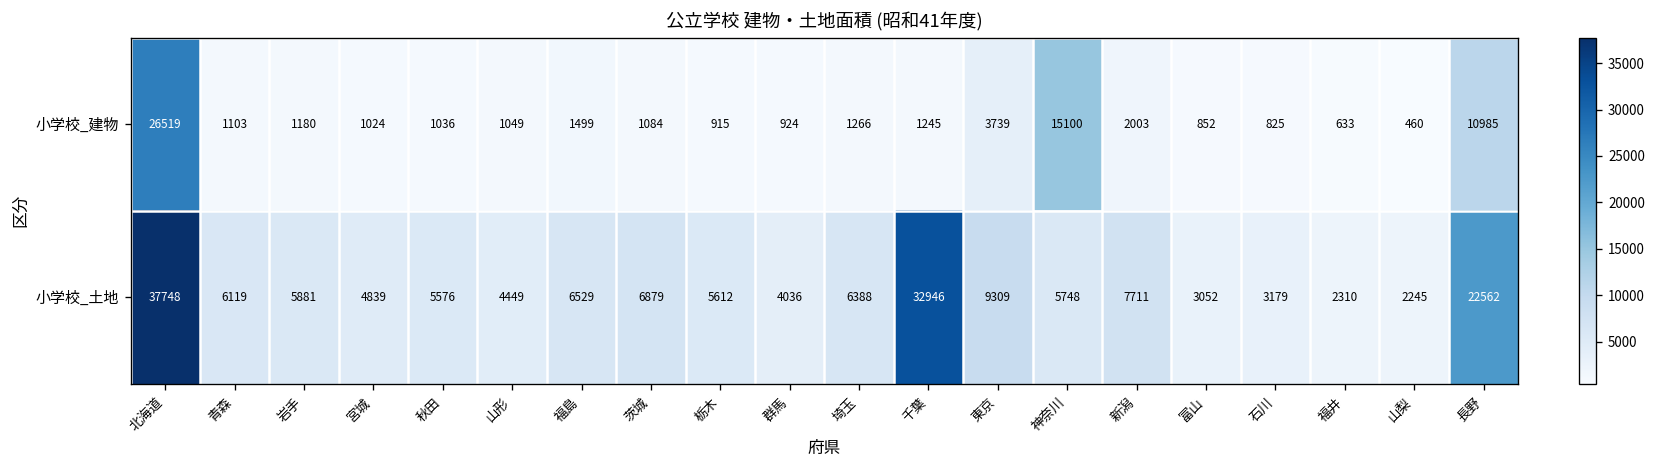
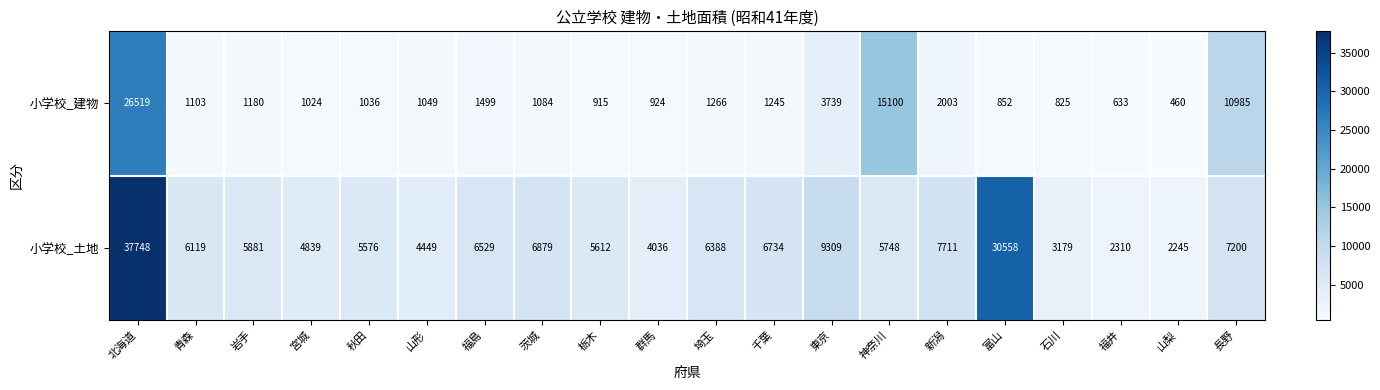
小学校_土地, 千葉: 32946 -> 6734
小学校_土地, 富山: 3052 -> 30558
小学校_土地, 長野: 22562 -> 7200
